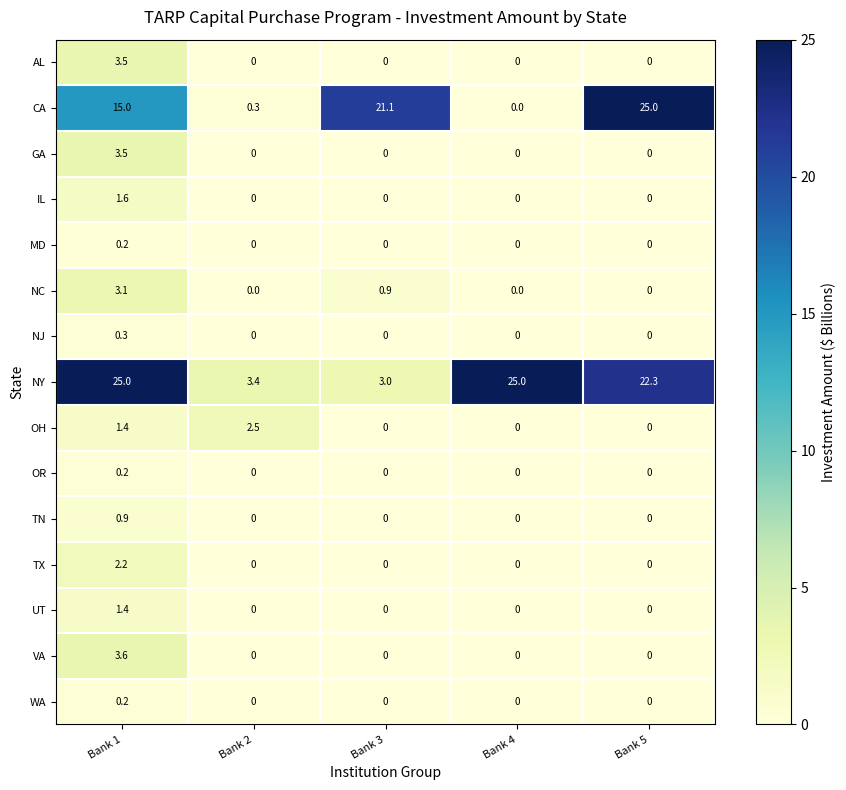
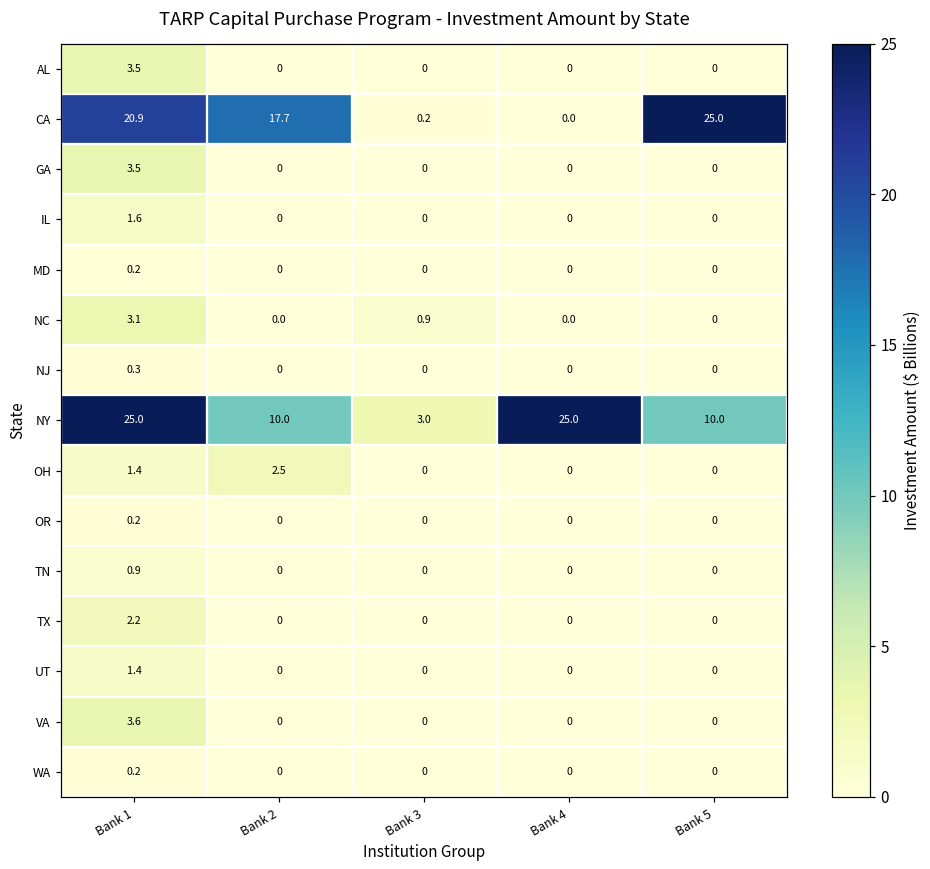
CA, Bank 1: 15.0 -> 20.9
CA, Bank 2: 0.3 -> 17.7
CA, Bank 3: 21.1 -> 0.2
NY, Bank 2: 3.4 -> 10.0
NY, Bank 5: 22.3 -> 10.0
